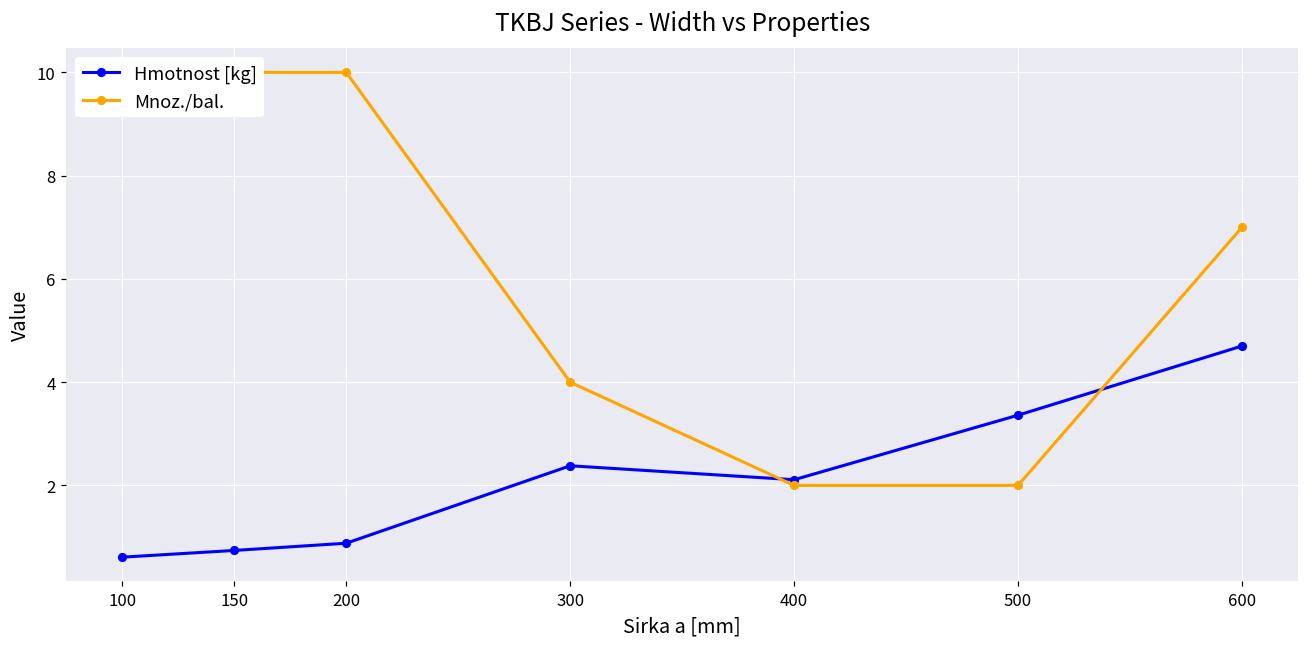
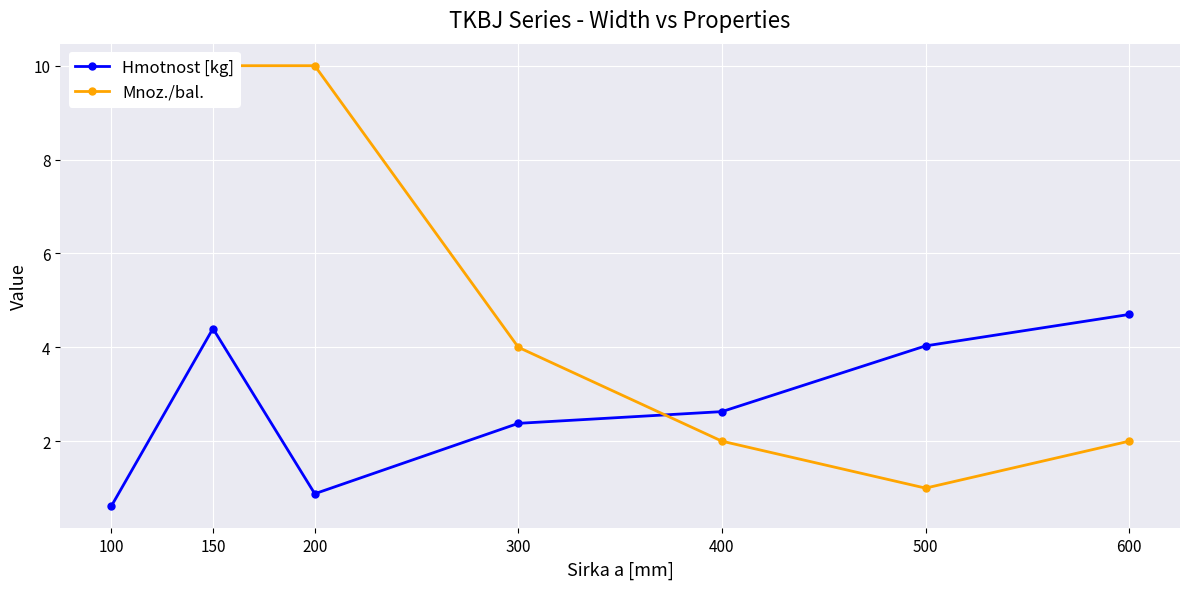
Hmotnost [kg], 150: 0.7 -> 4.4
Hmotnost [kg], 400: 2.1 -> 2.6
Hmotnost [kg], 500: 3.4 -> 4.0
Mnoz./bal., 500: 2 -> 1
Mnoz./bal., 600: 7 -> 2
